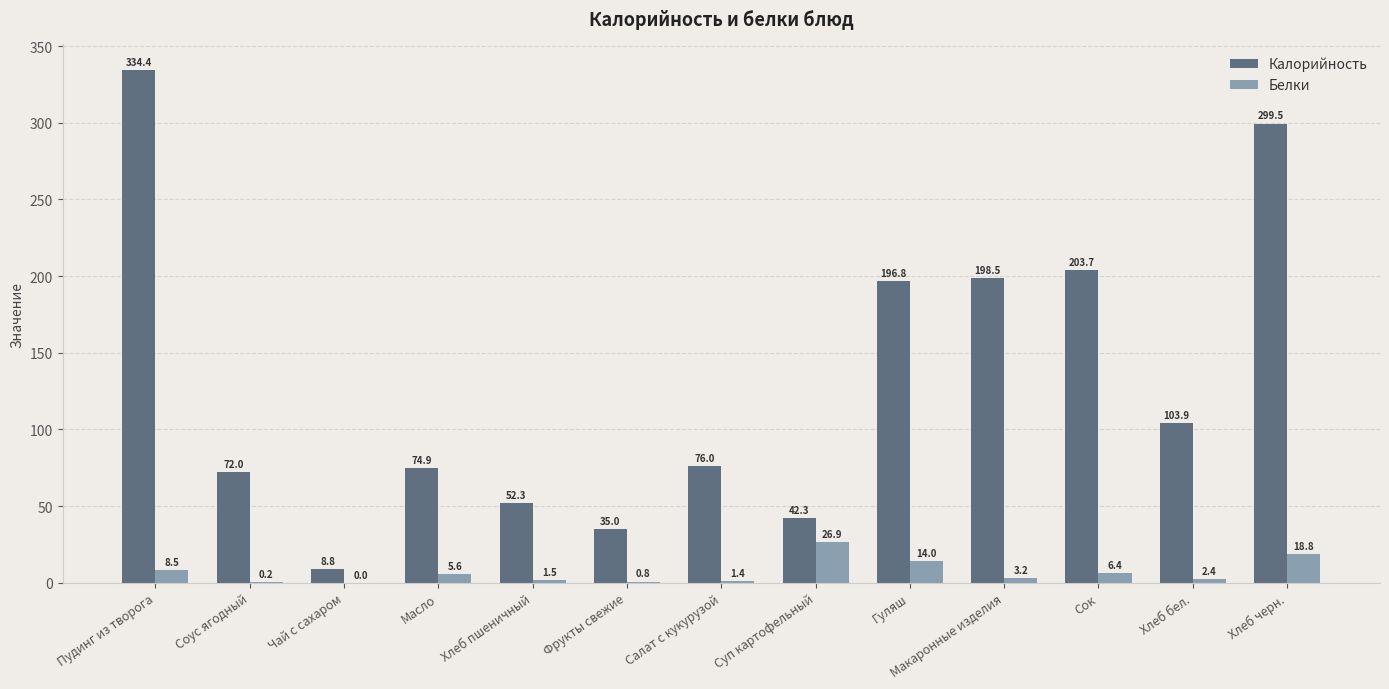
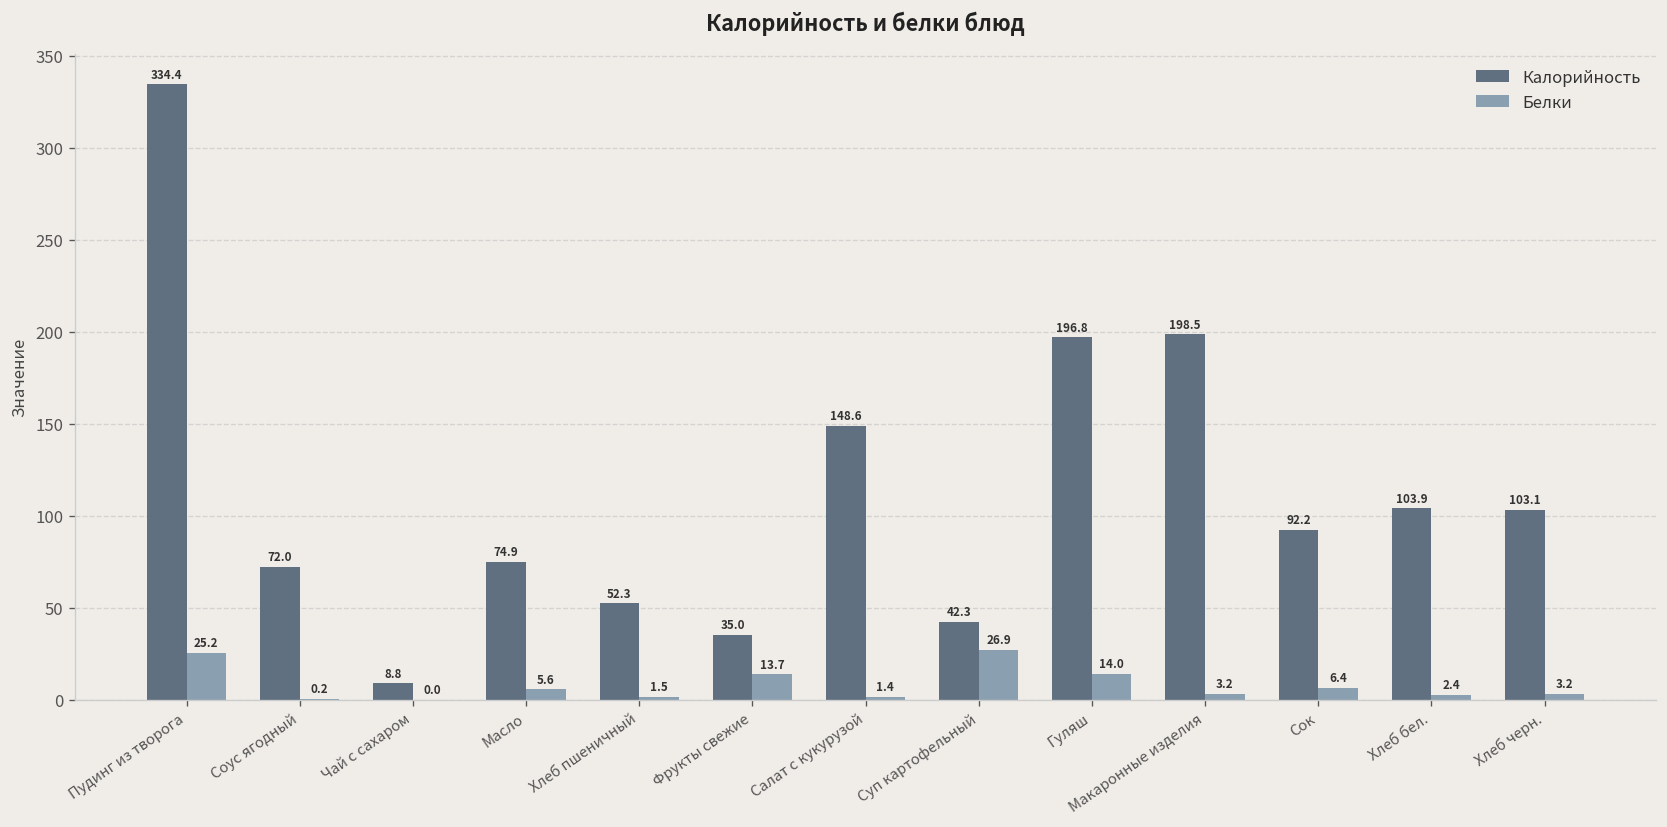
Белки, Пудинг из творога: 8.5 -> 25.2
Белки, Фрукты свежие: 0.8 -> 13.7
Калорийность, Салат с кукурузой: 76.0 -> 148.6
Калорийность, Сок: 203.7 -> 92.2
Калорийность, Хлеб черн.: 299.5 -> 103.1
Белки, Хлеб черн.: 18.8 -> 3.2
